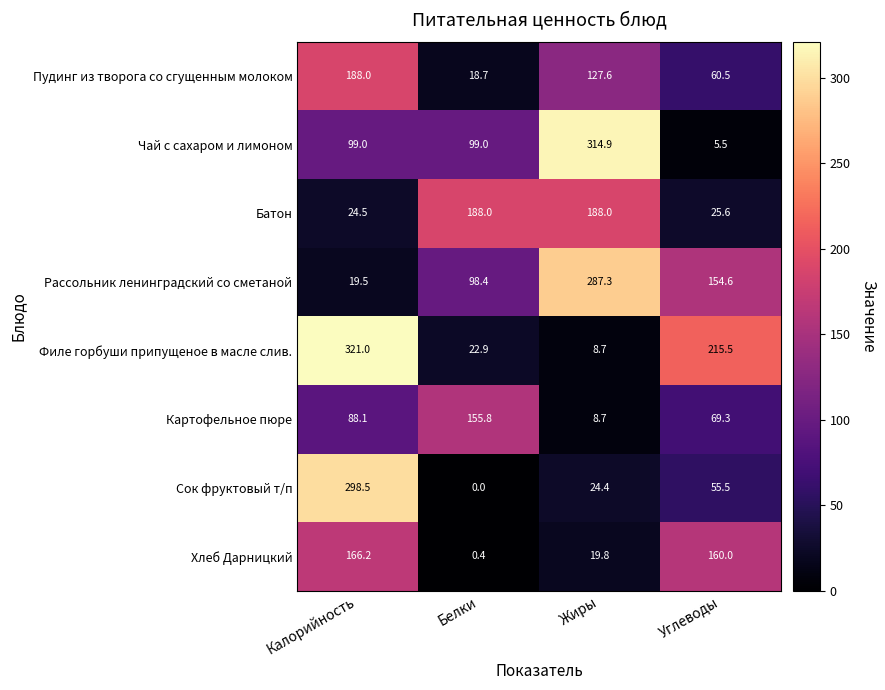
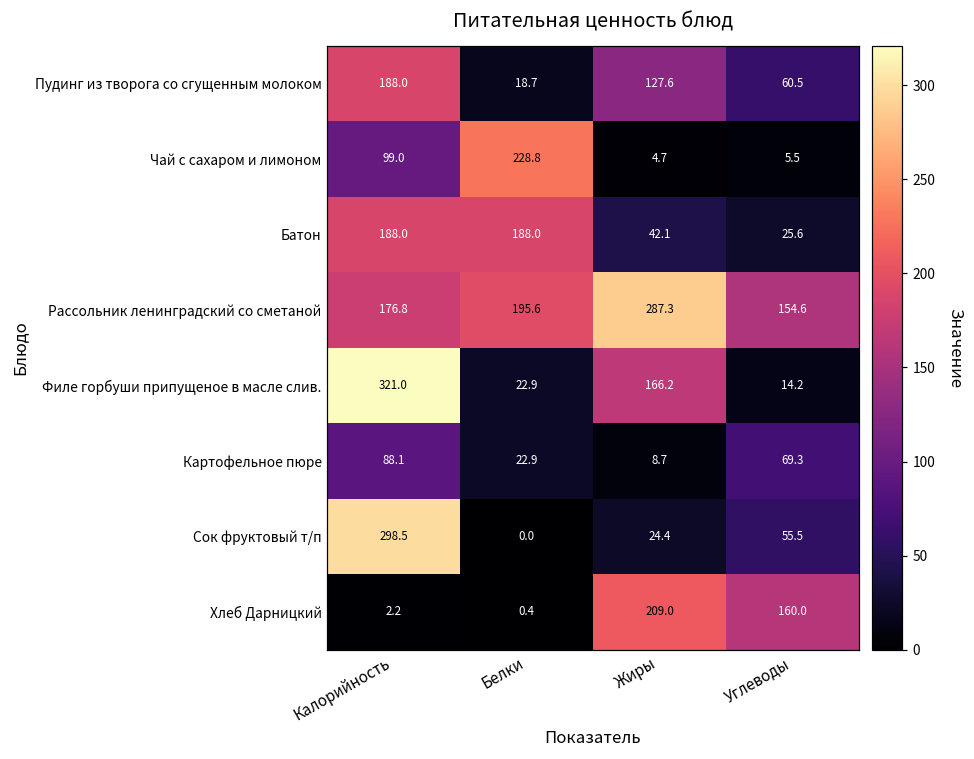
Чай с сахаром и лимоном, Белки: 99.0 -> 228.8
Чай с сахаром и лимоном, Жиры: 314.9 -> 4.7
Батон, Калорийность: 24.5 -> 188.0
Батон, Жиры: 188.0 -> 42.1
Рассольник ленинградский со сметаной, Калорийность: 19.5 -> 176.8
Рассольник ленинградский со сметаной, Белки: 98.4 -> 195.6
Филе горбуши припущеное в масле слив., Жиры: 8.7 -> 166.2
Филе горбуши припущеное в масле слив., Углеводы: 215.5 -> 14.2
Картофельное пюре, Белки: 155.8 -> 22.9
Хлеб Дарницкий, Калорийность: 166.2 -> 2.2
Хлеб Дарницкий, Жиры: 19.8 -> 209.0
